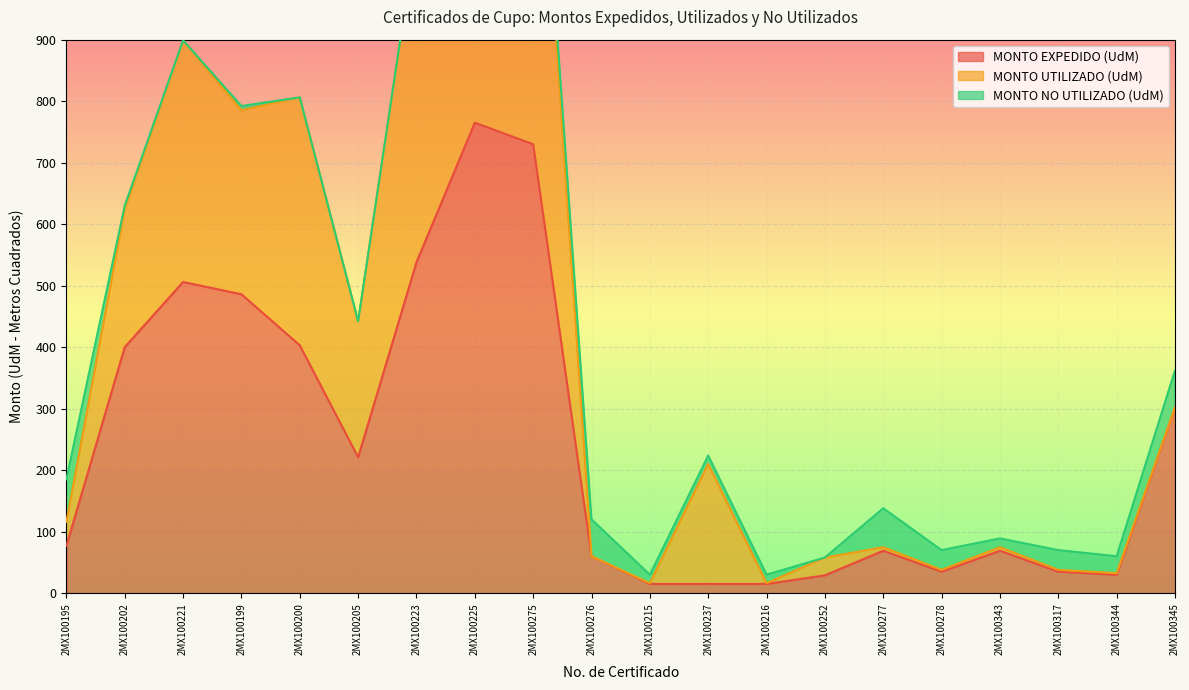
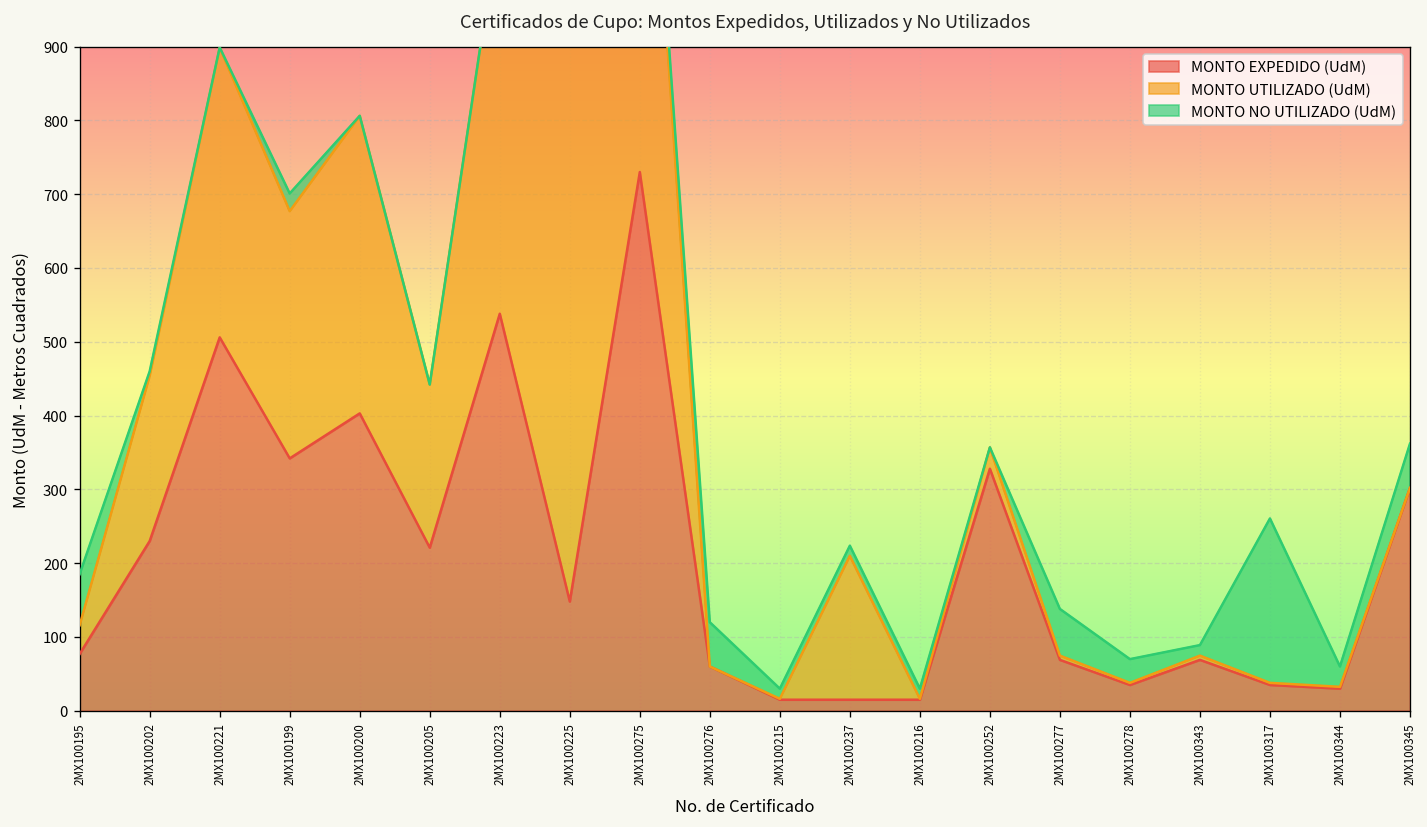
MONTO EXPEDIDO (UdM), 2MX100202: 400 -> 230
MONTO EXPEDIDO (UdM), 2MX100199: 490 -> 340
MONTO UTILIZADO (UdM), 2MX100199: 300 -> 340
MONTO NO UTILIZADO (UdM), 2MX100199: 10 -> 20
MONTO EXPEDIDO (UdM), 2MX100225: 770 -> 150
MONTO EXPEDIDO (UdM), 2MX100252: 30 -> 330
MONTO NO UTILIZADO (UdM), 2MX100317: 30 -> 220
